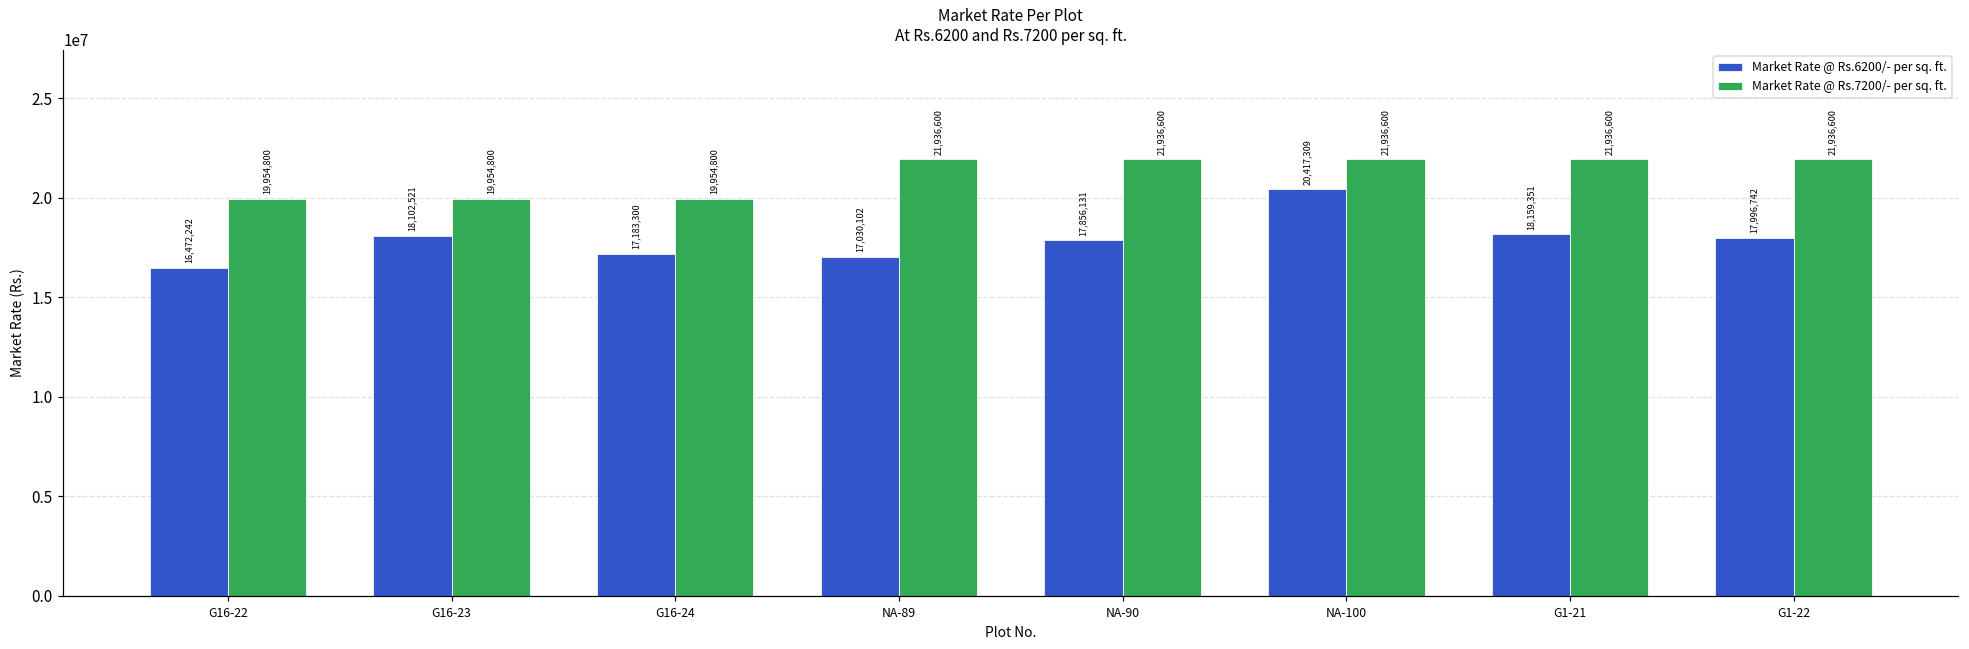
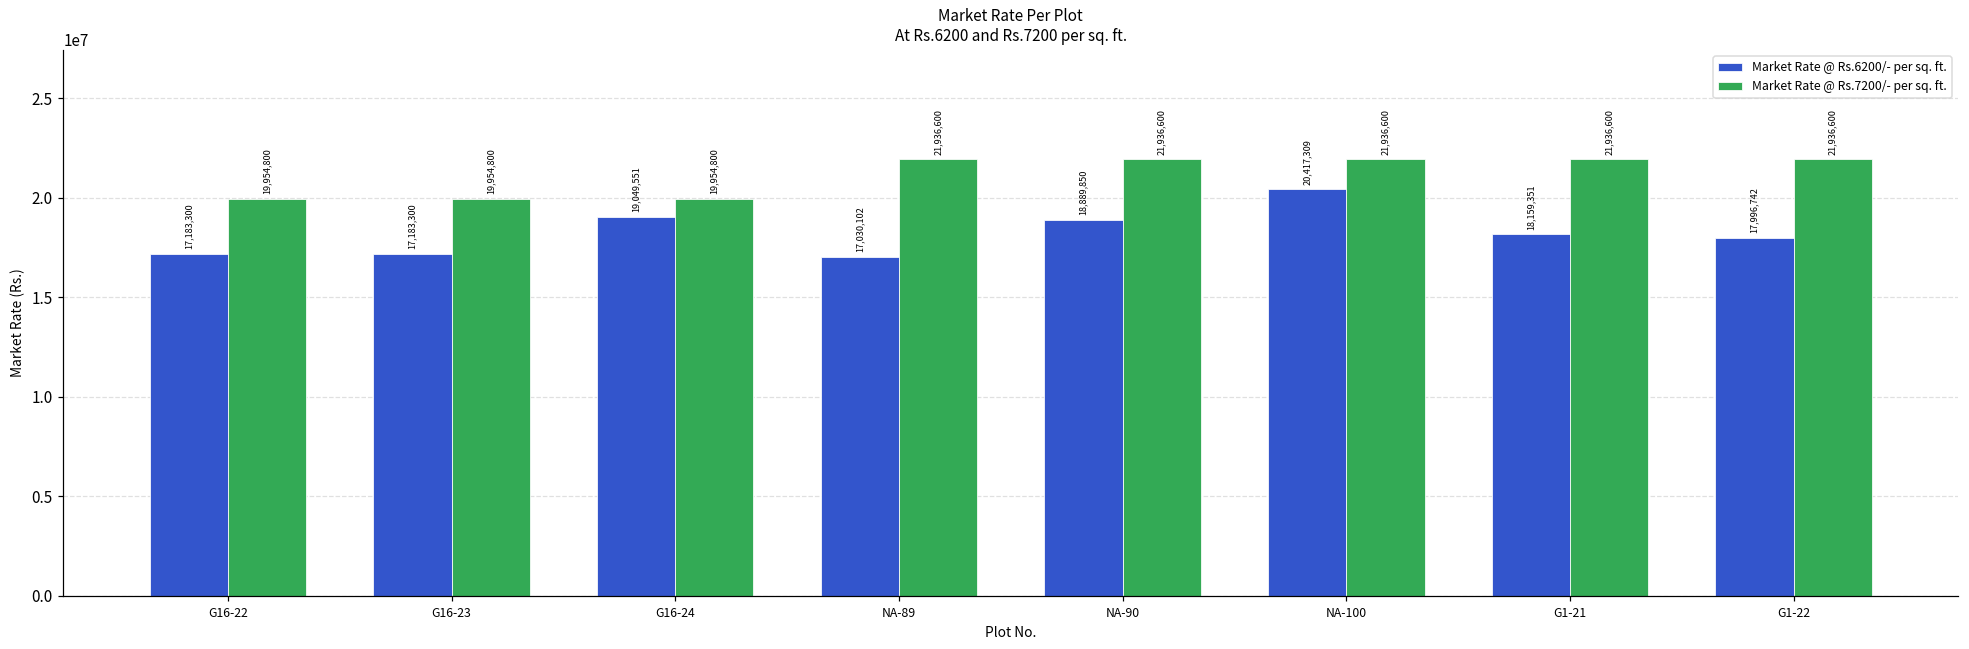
Market Rate @ Rs.6200/- per sq. ft., G16-22: 16,472,242 -> 17,183,300
Market Rate @ Rs.6200/- per sq. ft., G16-23: 18,102,521 -> 17,183,300
Market Rate @ Rs.6200/- per sq. ft., G16-24: 17,183,300 -> 19,049,551
Market Rate @ Rs.6200/- per sq. ft., NA-90: 17,856,131 -> 18,889,850
